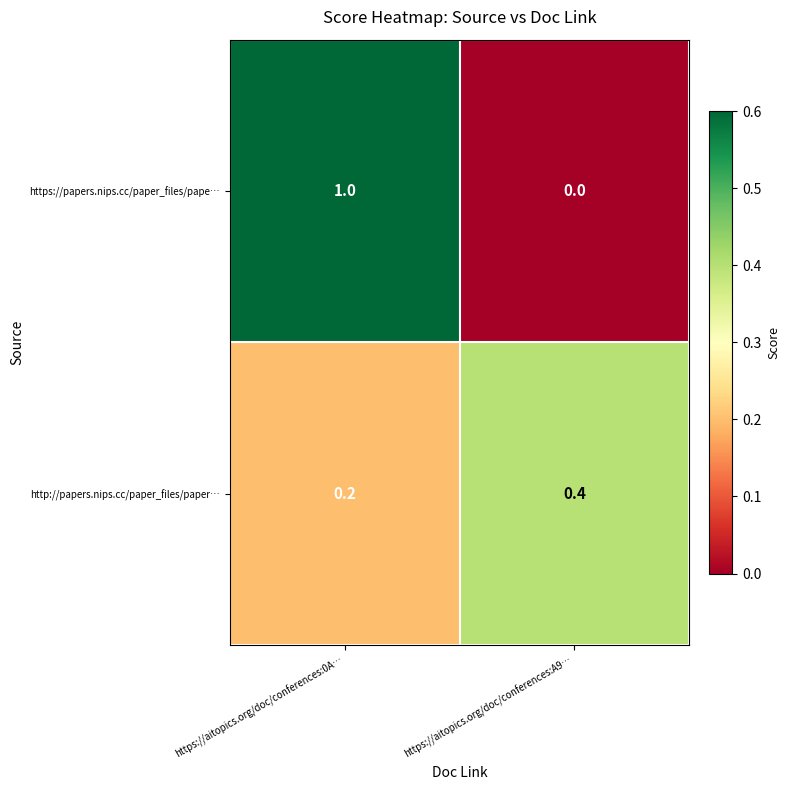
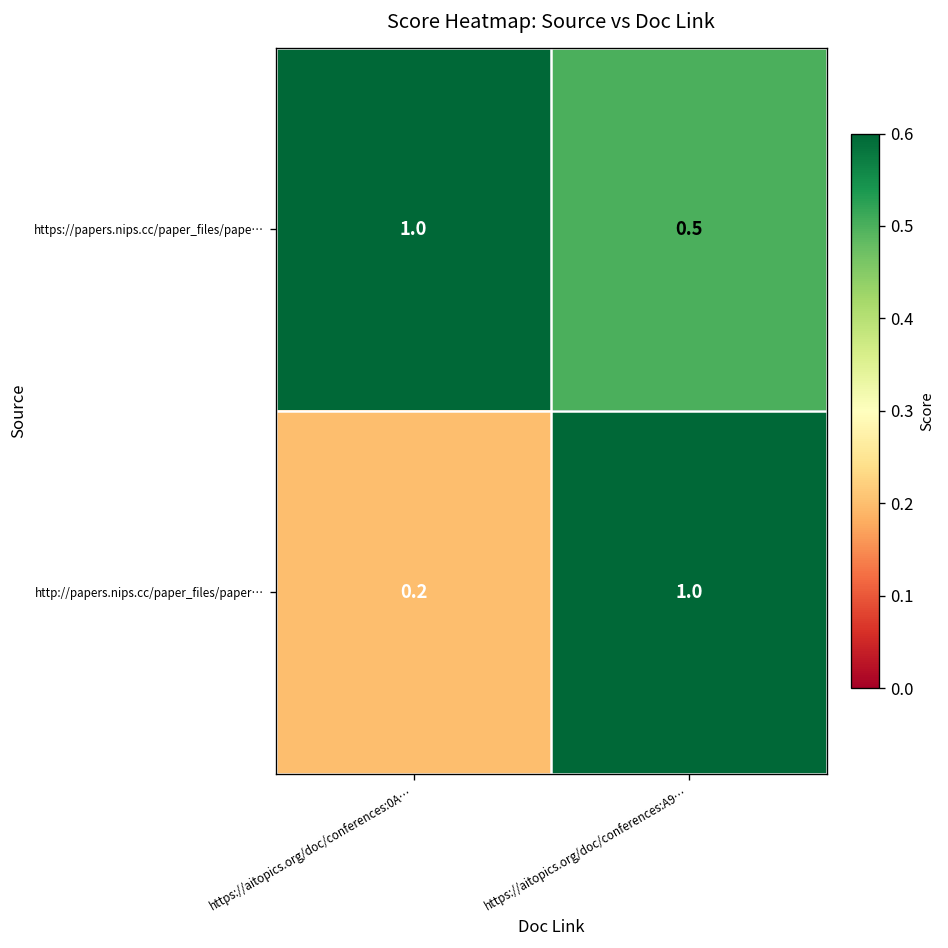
https://papers.nips.cc/paper_files/pape…, https://aitopics.org/doc/conferences:A9…: 0.0 -> 0.5
http://papers.nips.cc/paper_files/paper…, https://aitopics.org/doc/conferences:A9…: 0.4 -> 1.0
